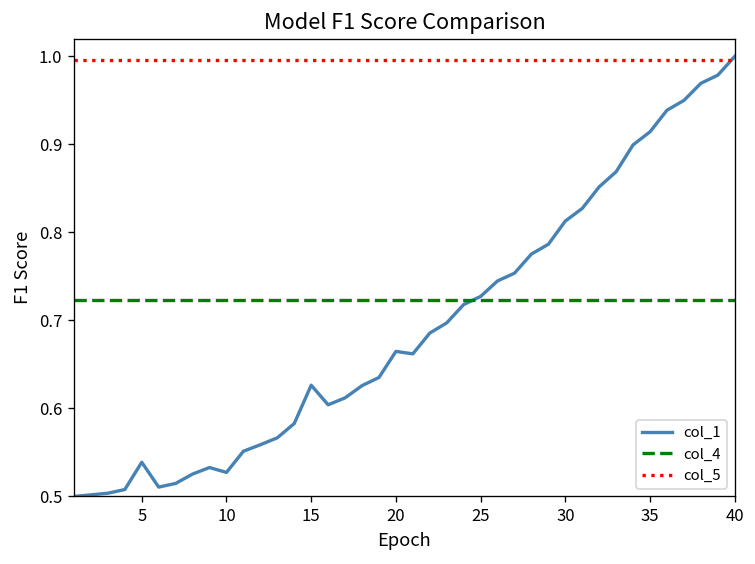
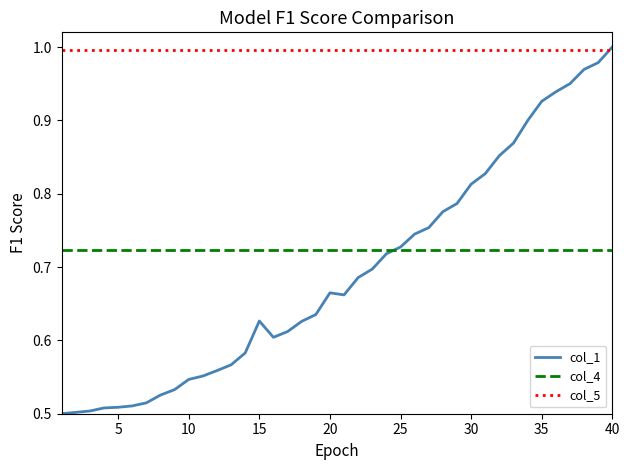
col_1, 5: 0.54 -> 0.51
col_1, 10: 0.53 -> 0.55
col_1, 35: 0.91 -> 0.93
